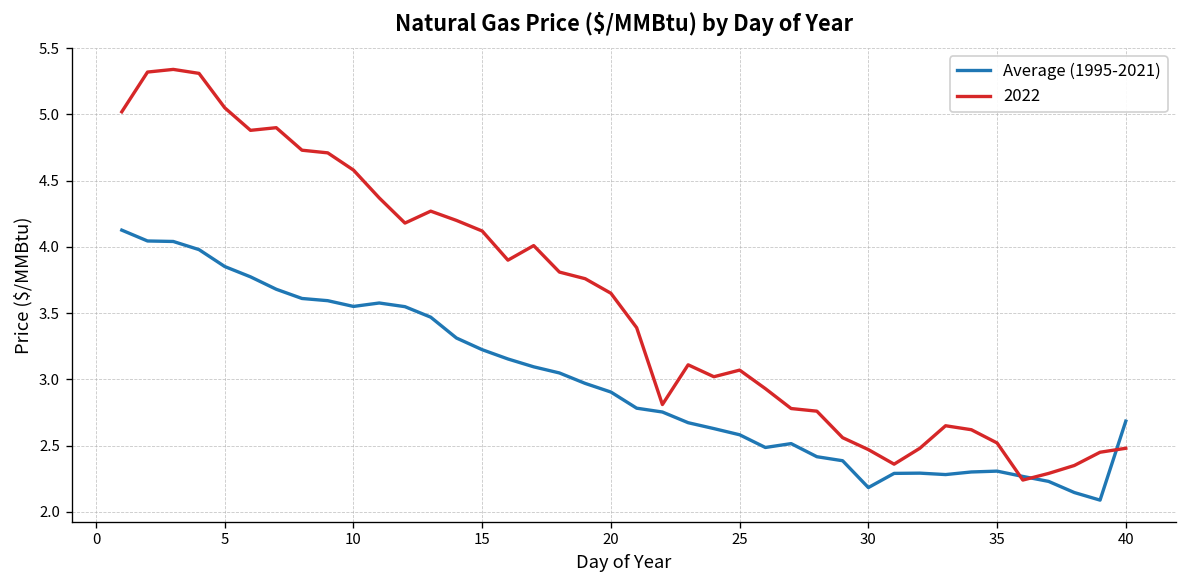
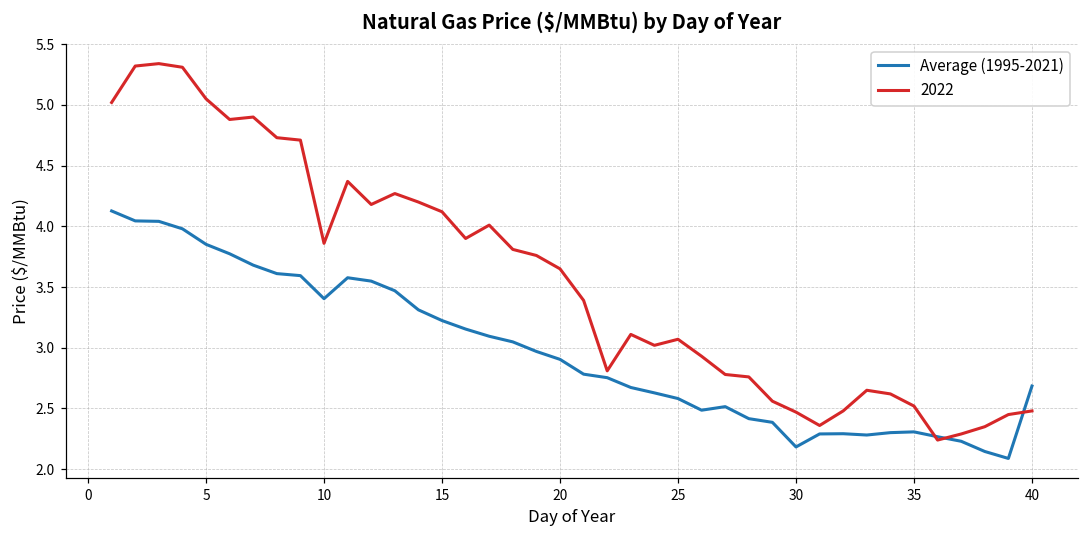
Average (1995-2021), 10: 3.55 -> 3.40
2022, 10: 4.58 -> 3.86
